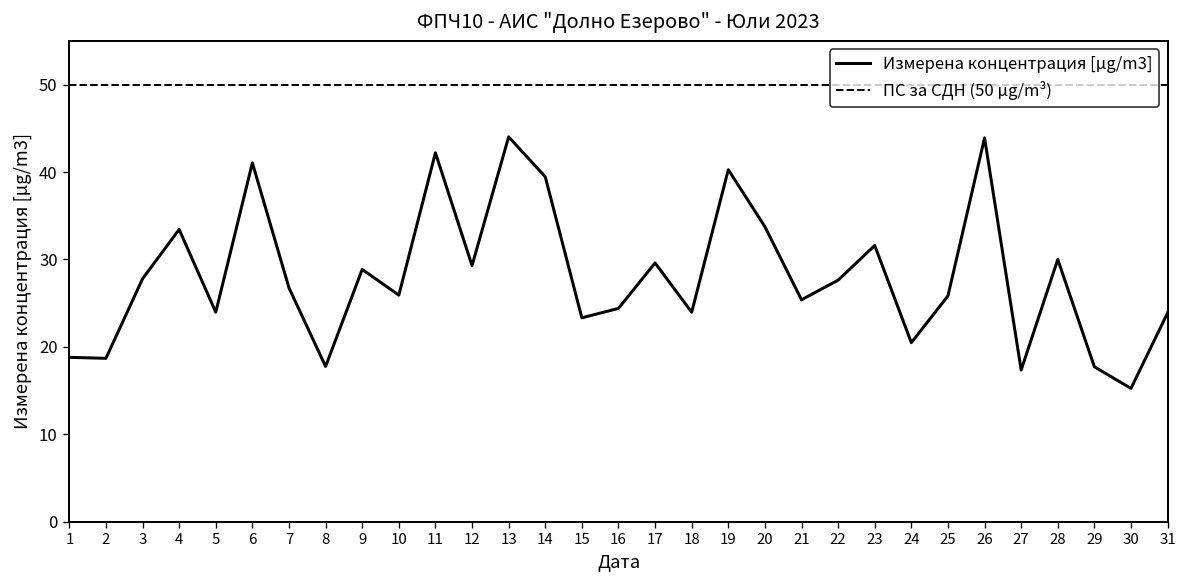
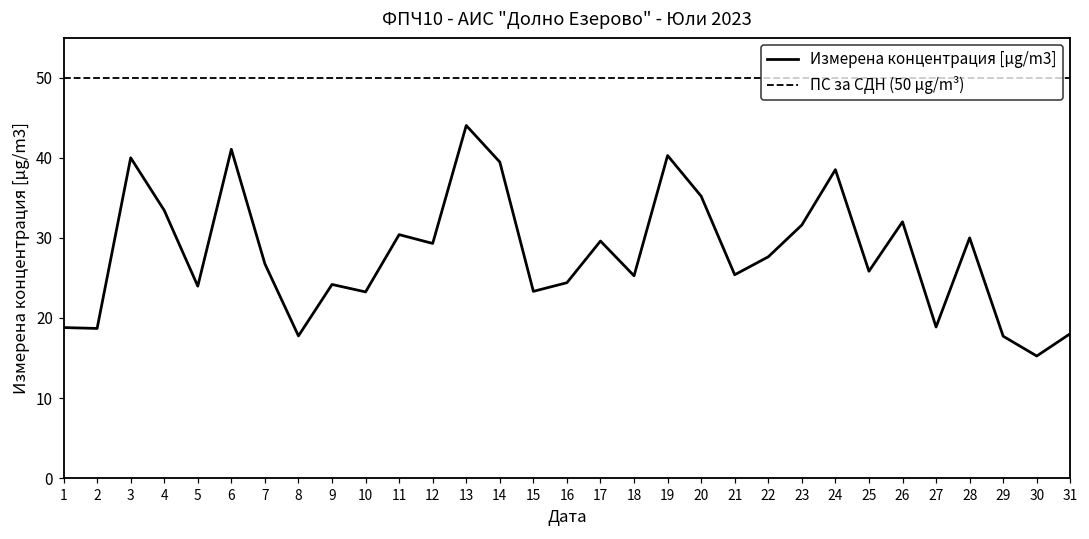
3: 28 -> 40
9: 29 -> 24
10: 26 -> 23
11: 42 -> 30
18: 24 -> 25
20: 34 -> 35
24: 20 -> 39
26: 44 -> 32
27: 17 -> 19
31: 24 -> 18
